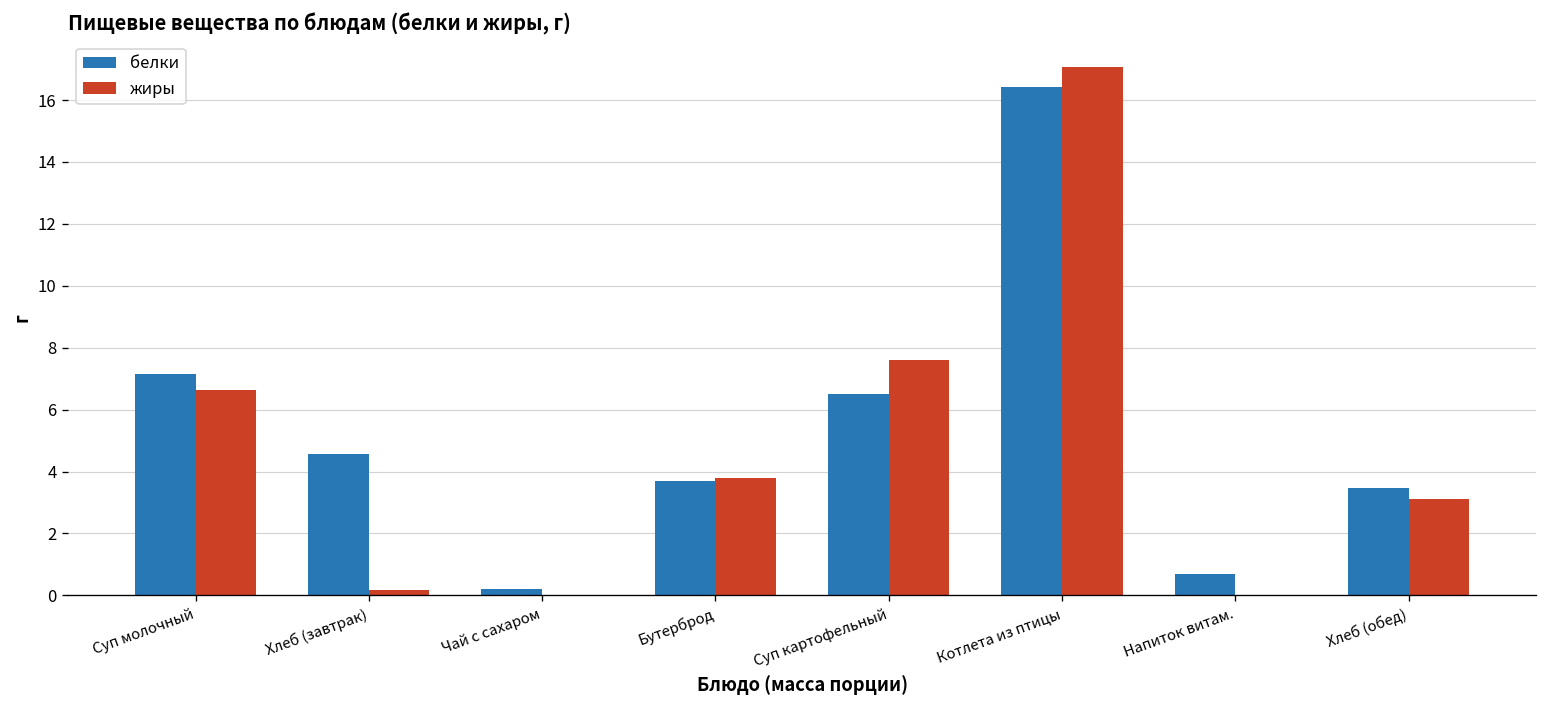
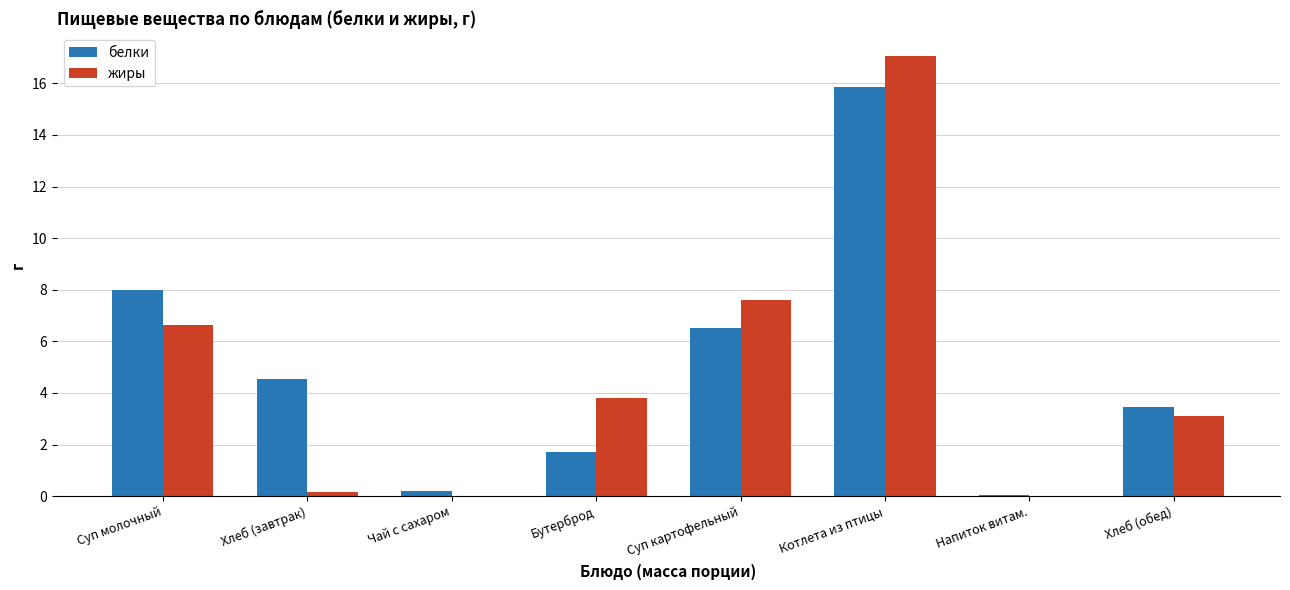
белки, Суп молочный: 7.2 -> 8.0
белки, Бутерброд: 3.7 -> 1.7
белки, Котлета из птицы: 16.4 -> 15.9
белки, Напиток витам.: 0.7 -> 0.0
